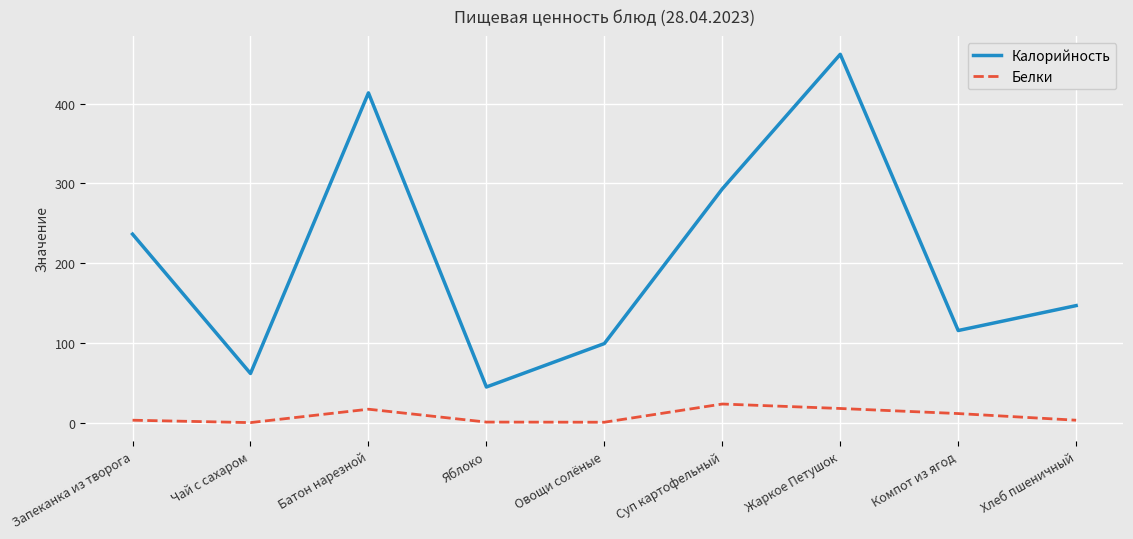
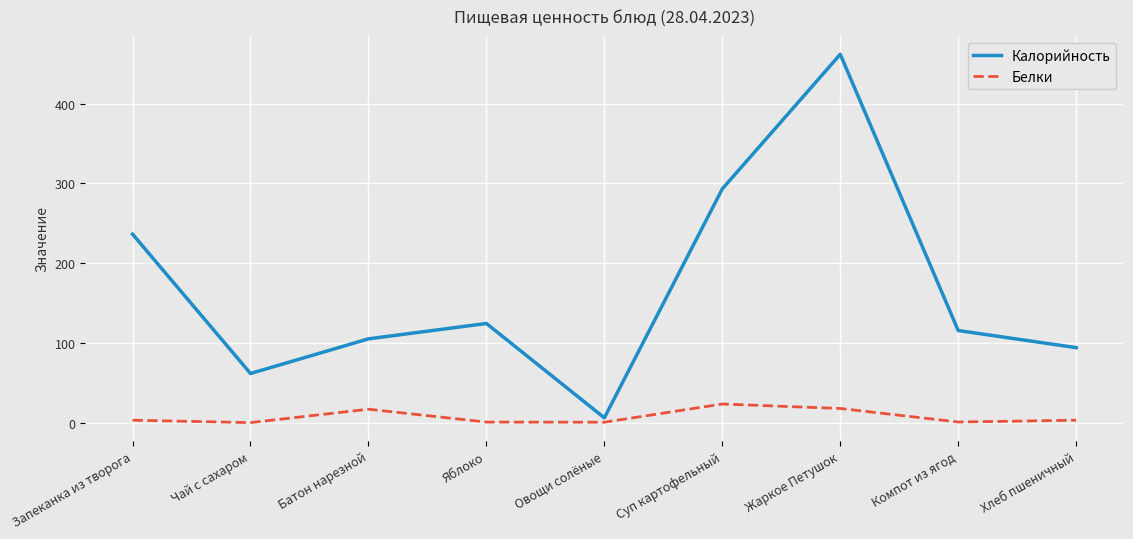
Калорийность, Батон нарезной: 410 -> 110
Калорийность, Яблоко: 40 -> 120
Калорийность, Овощи солёные: 100 -> 10
Белки, Компот из ягод: 10 -> 0
Калорийность, Хлеб пшеничный: 150 -> 90
